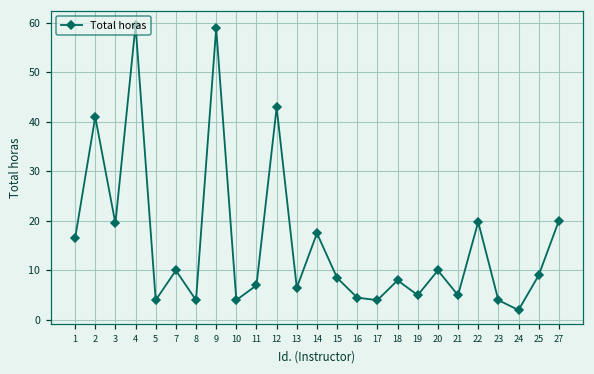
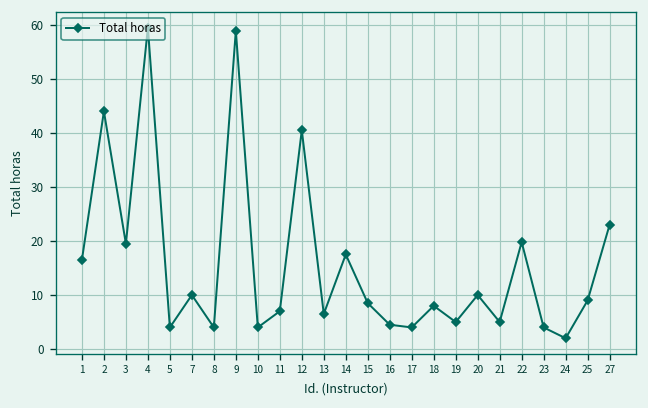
2: 41 -> 44
12: 43 -> 41
27: 20 -> 23
